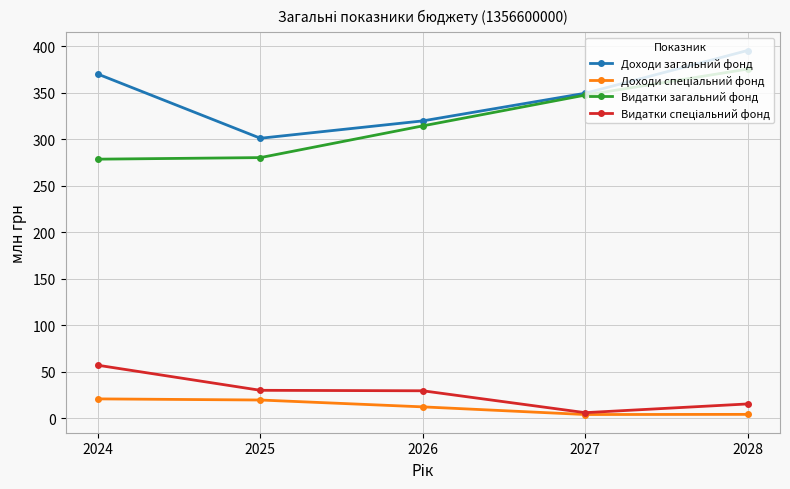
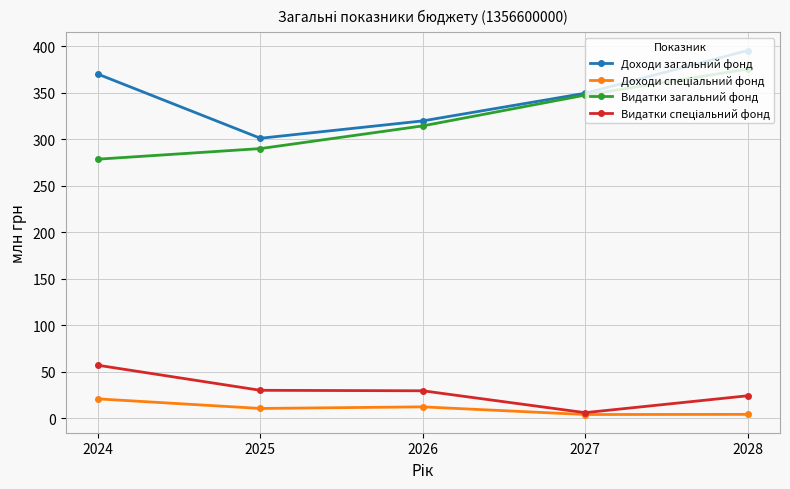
Доходи спеціальний фонд, 2025: 20 -> 10
Видатки загальний фонд, 2025: 280 -> 290
Видатки спеціальний фонд, 2028: 15 -> 24
